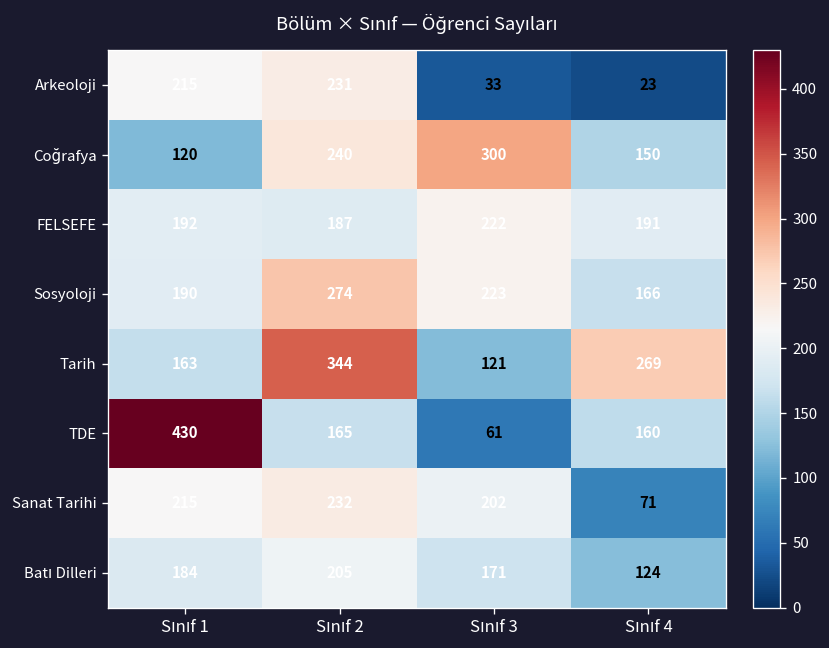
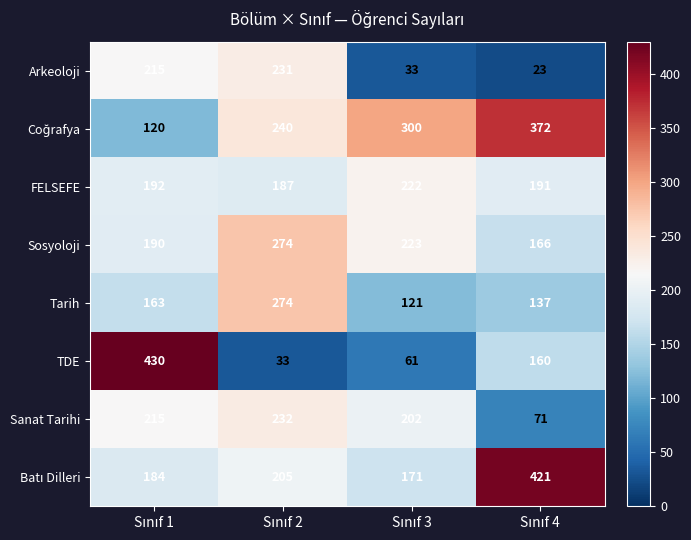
Coğrafya, Sınıf 4: 150 -> 372
Tarih, Sınıf 2: 344 -> 274
Tarih, Sınıf 4: 269 -> 137
TDE, Sınıf 2: 165 -> 33
Batı Dilleri, Sınıf 4: 124 -> 421
